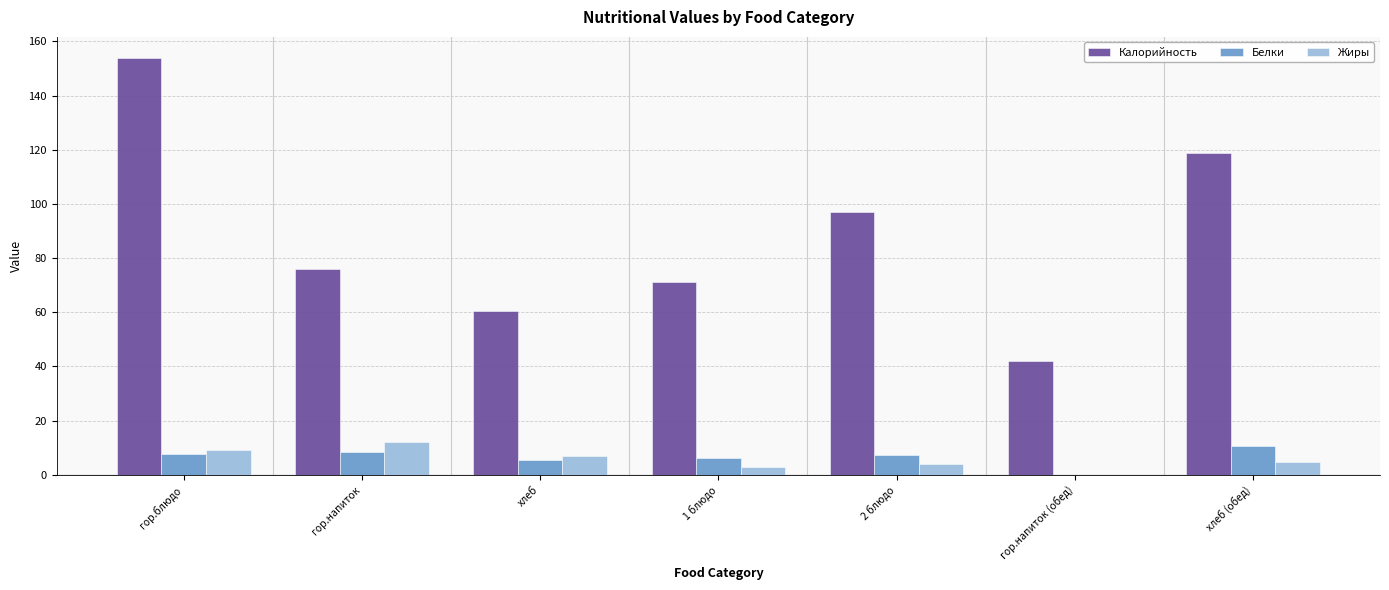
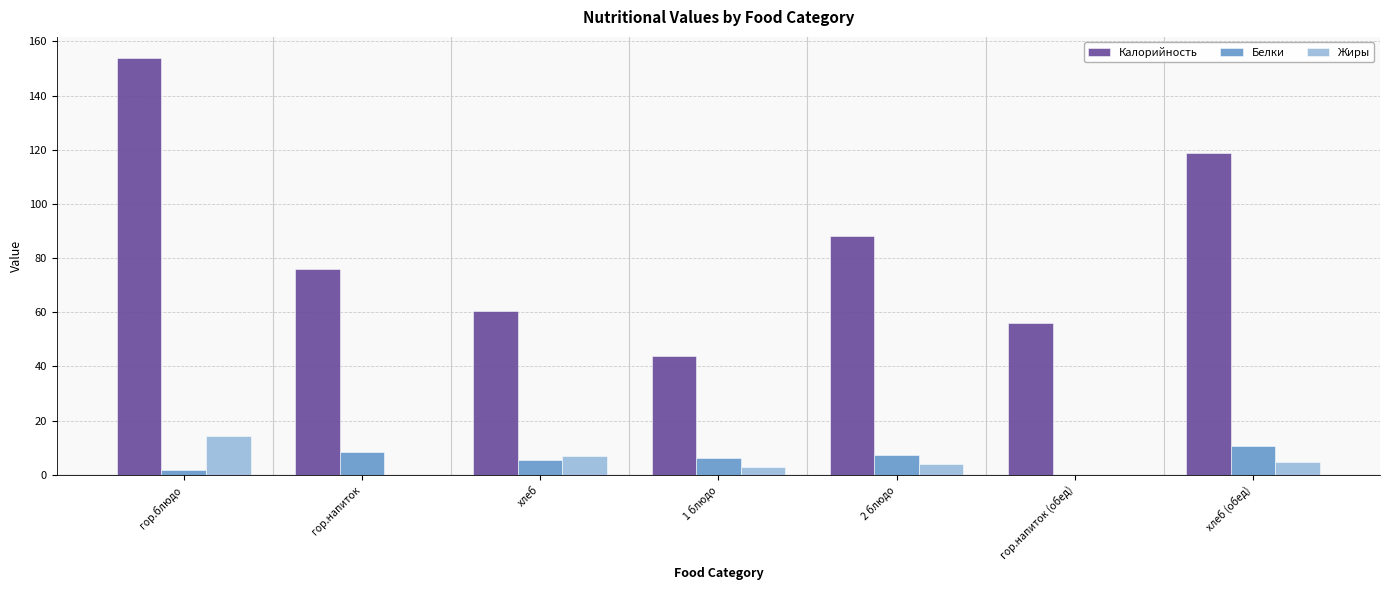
Белки, гор.блюдо: 8 -> 2
Жиры, гор.блюдо: 9 -> 14
Жиры, гор.напиток: 12 -> 0
Калорийность, 1 блюдо: 71 -> 44
Калорийность, 2 блюдо: 97 -> 88
Калорийность, гор.напиток (обед): 42 -> 56
